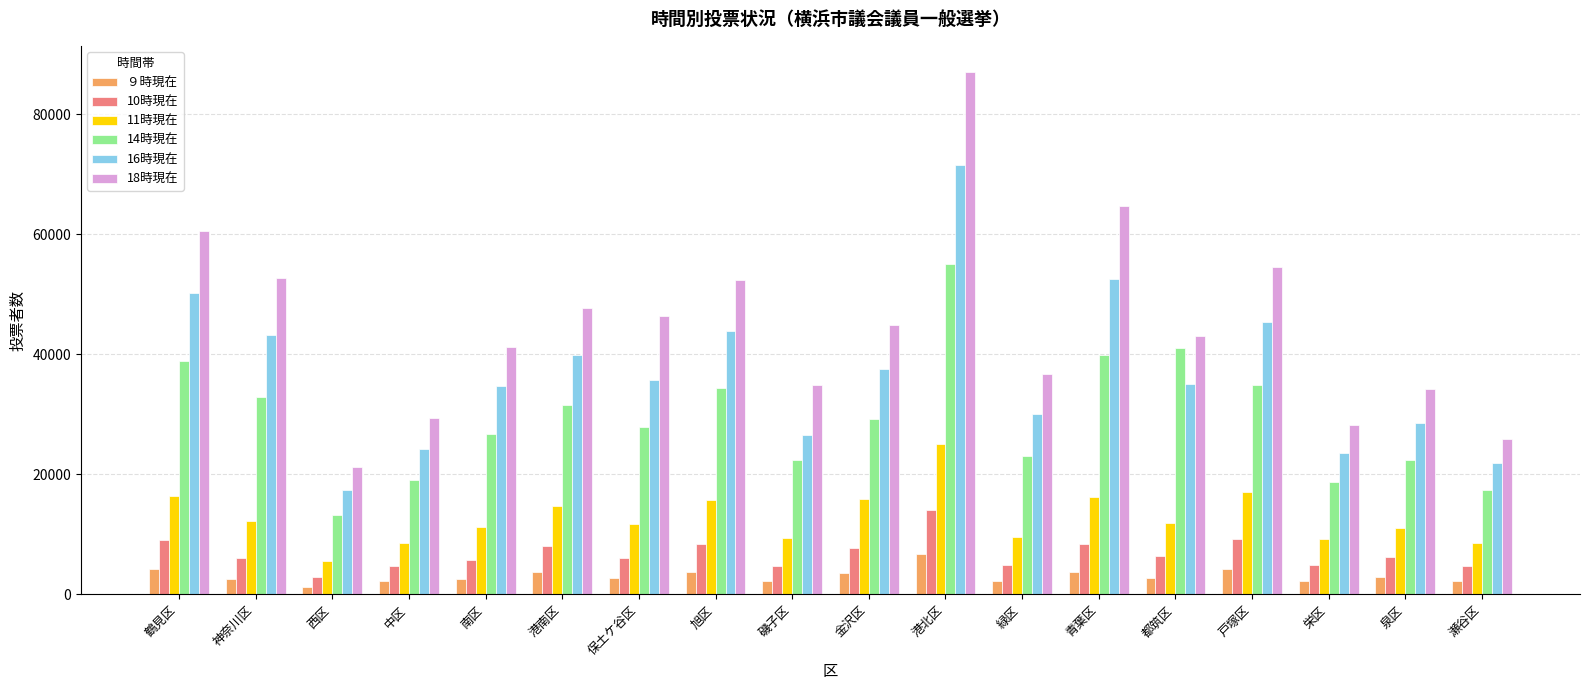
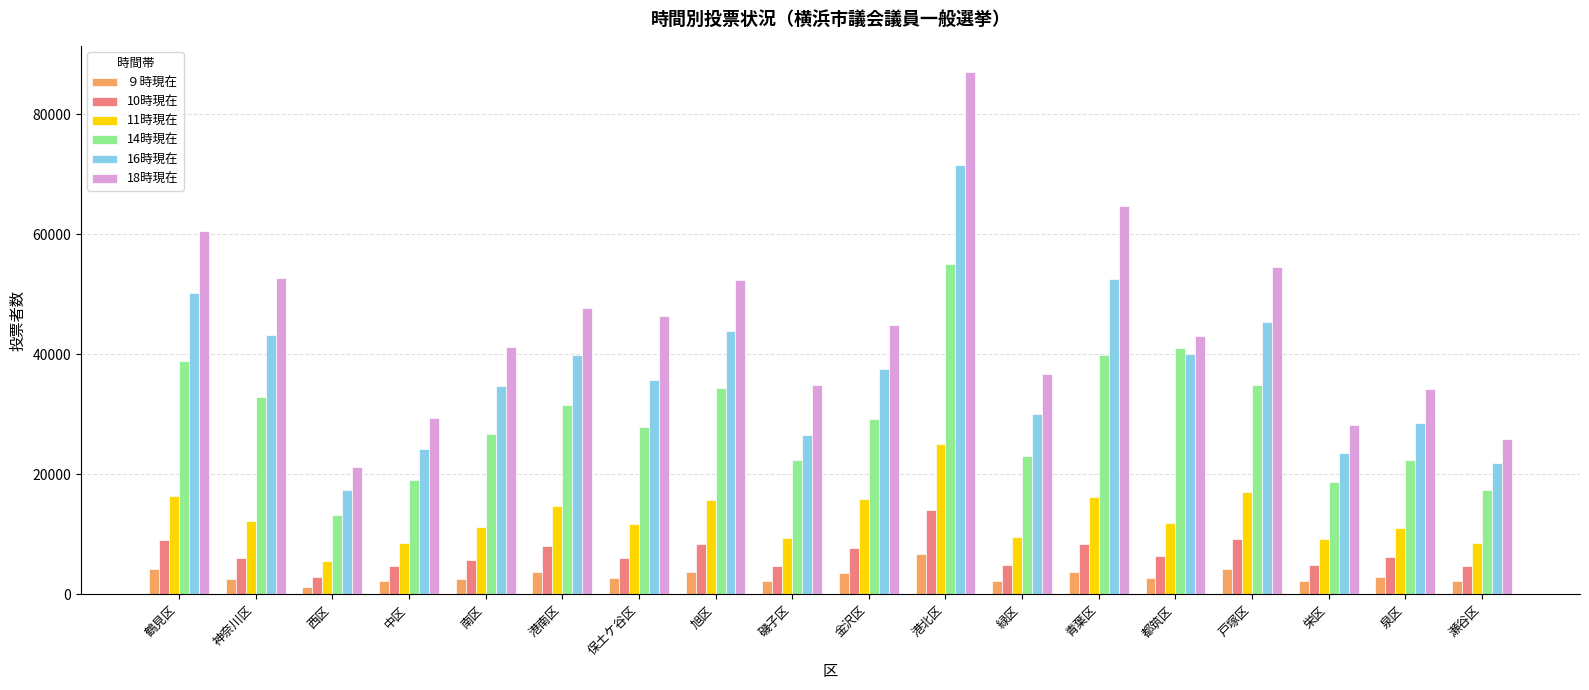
16時現在, 都筑区: 35000 -> 40000
